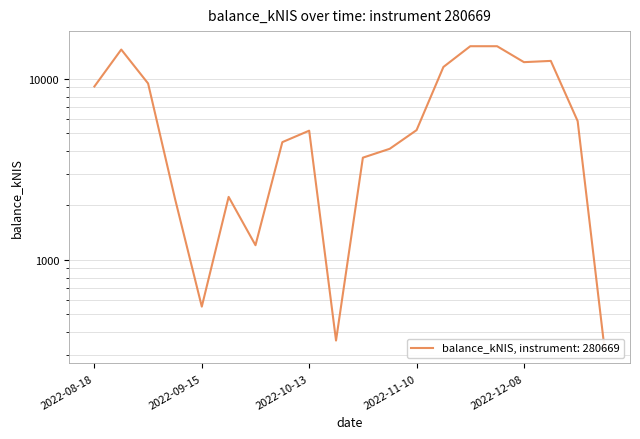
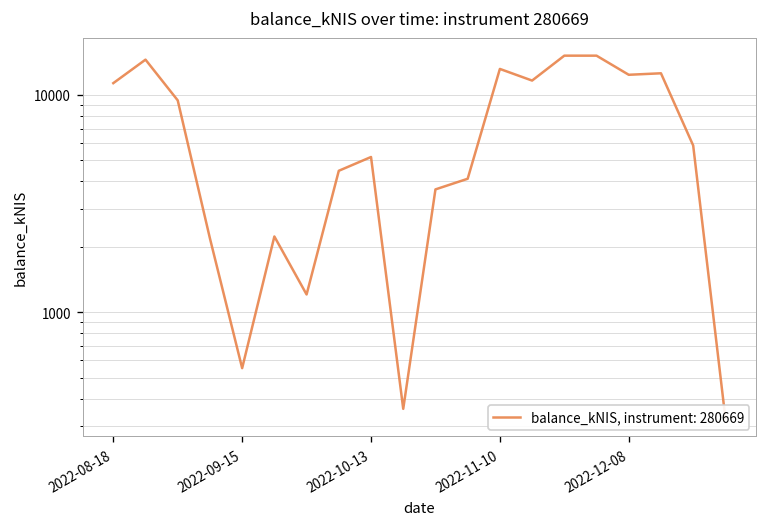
2022-08-18: 9000 -> 11000
2022-11-10: 5200 -> 13000
